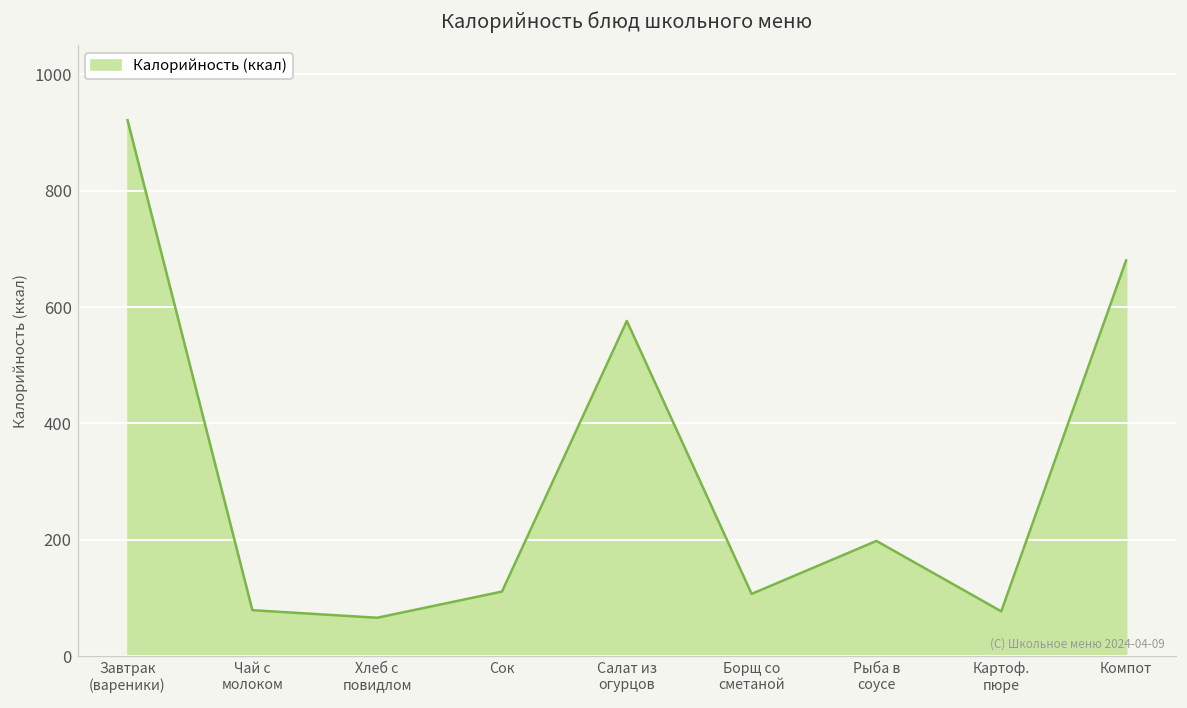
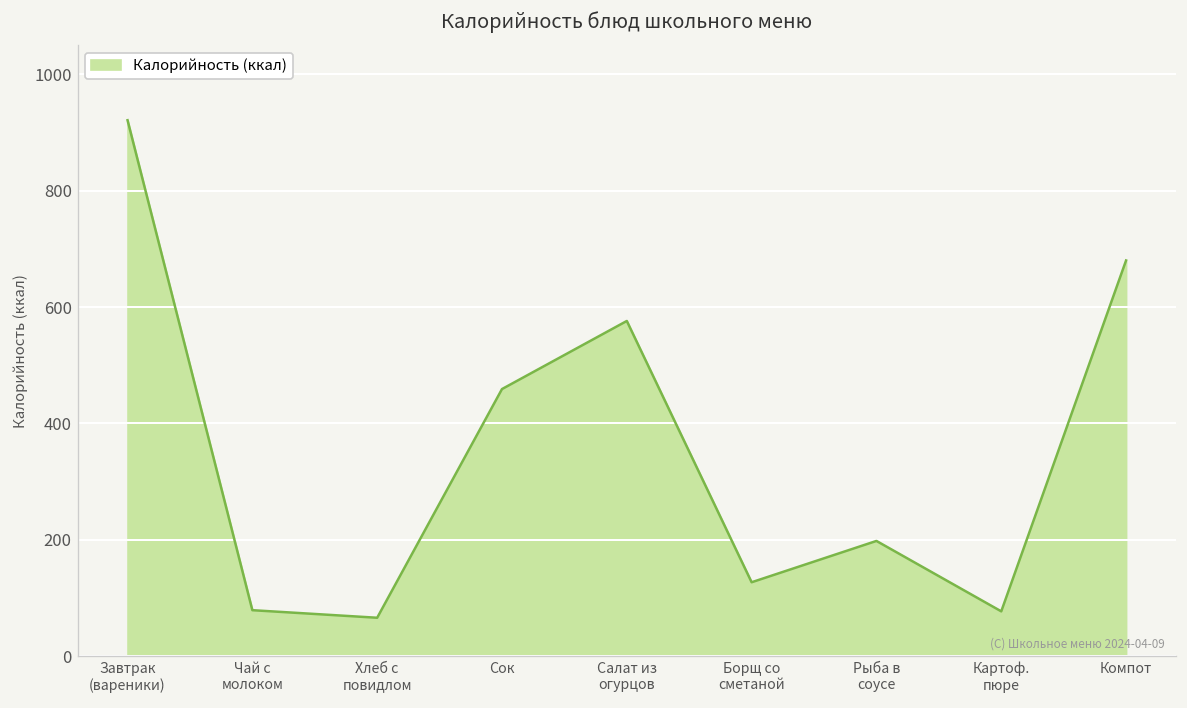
Сок: 110 -> 460
Борщ со сметаной: 110 -> 130
